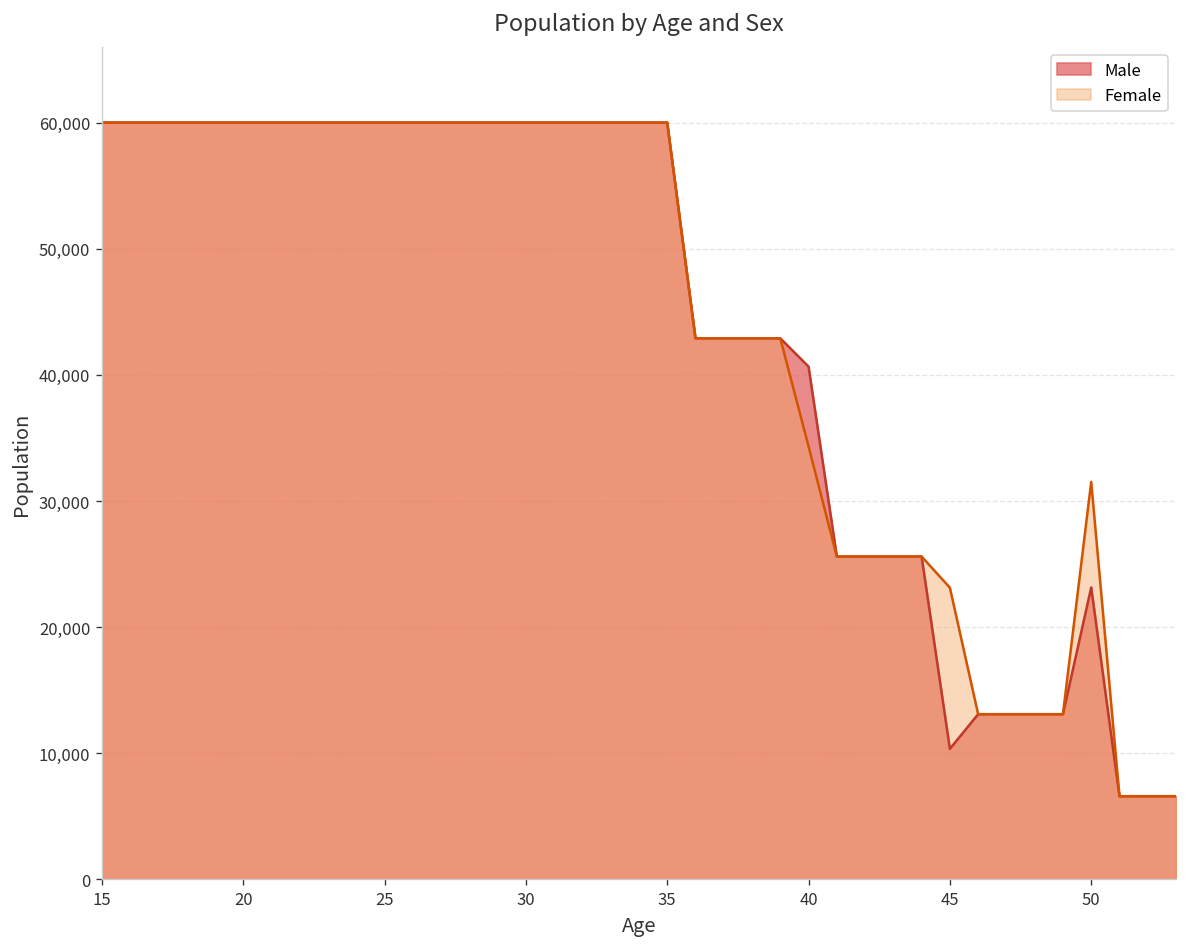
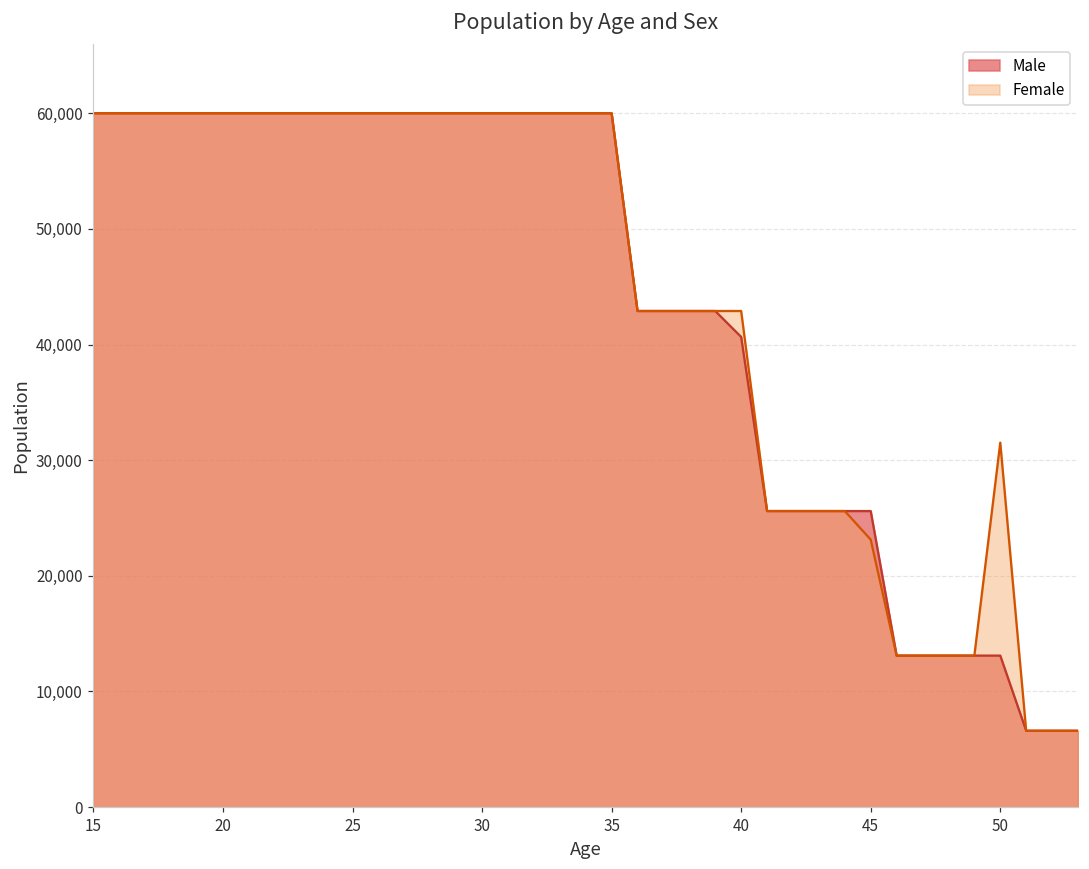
Female, 40: 34,300 -> 42,900
Male, 45: 10,400 -> 25,600
Male, 50: 23,200 -> 13,100
